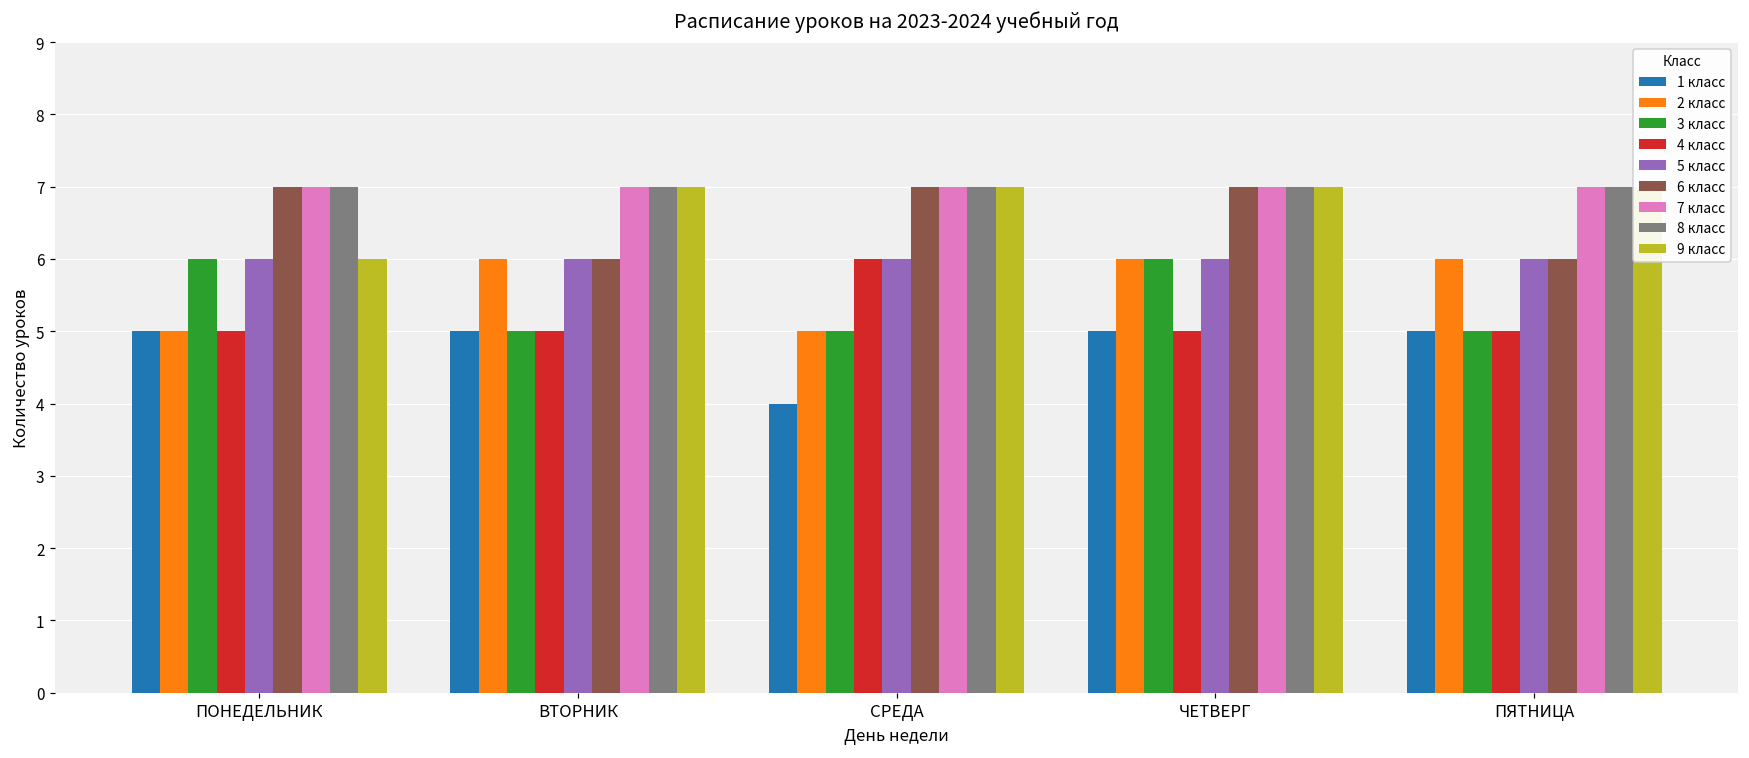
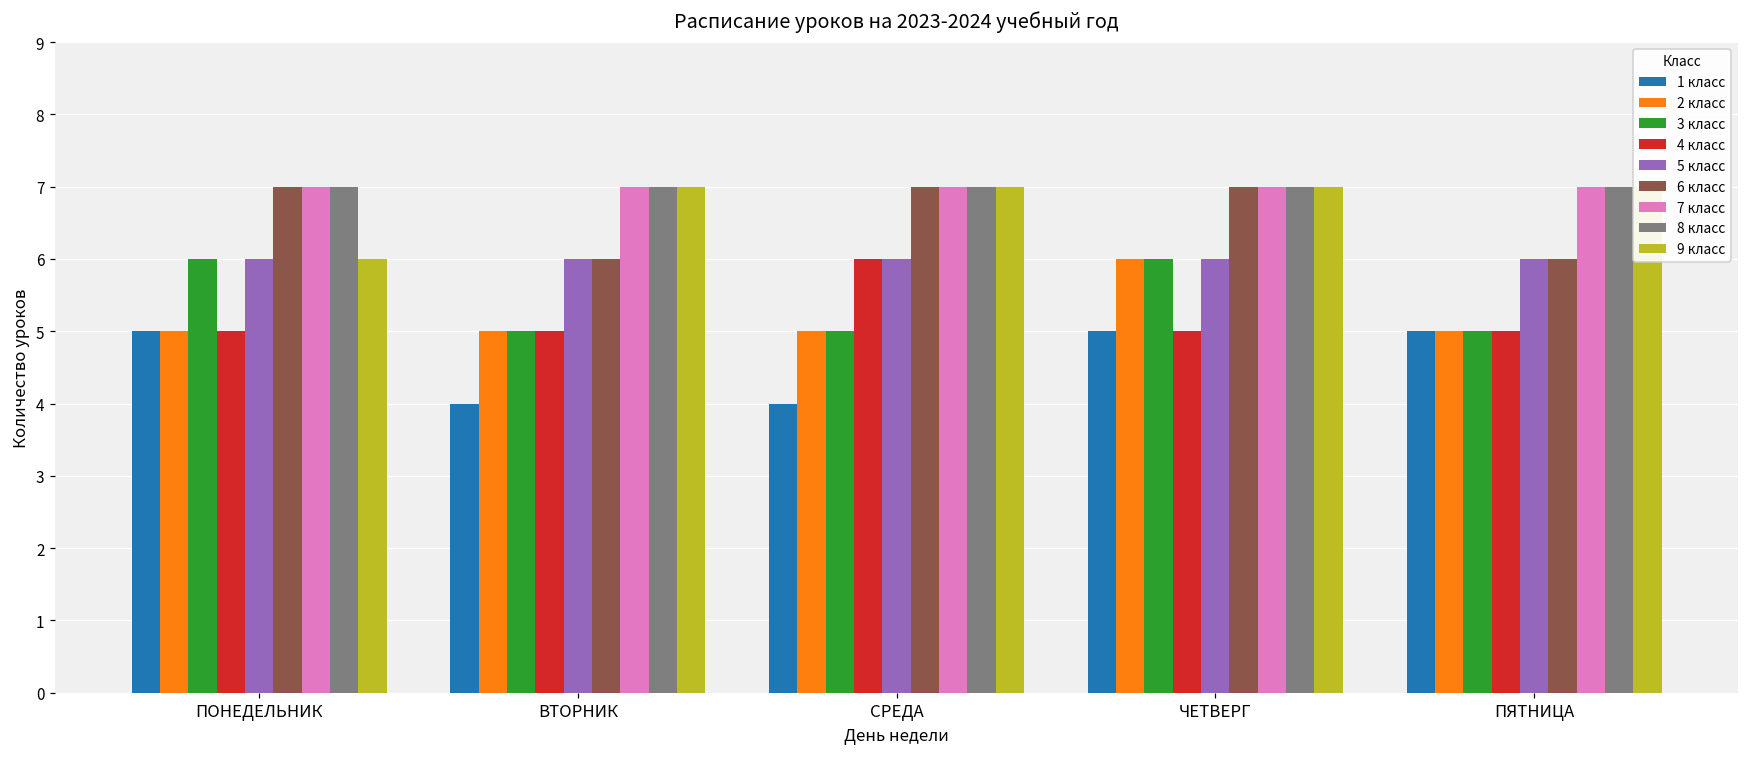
1 класс, ВТОРНИК: 5 -> 4
2 класс, ВТОРНИК: 6 -> 5
2 класс, ПЯТНИЦА: 6 -> 5
